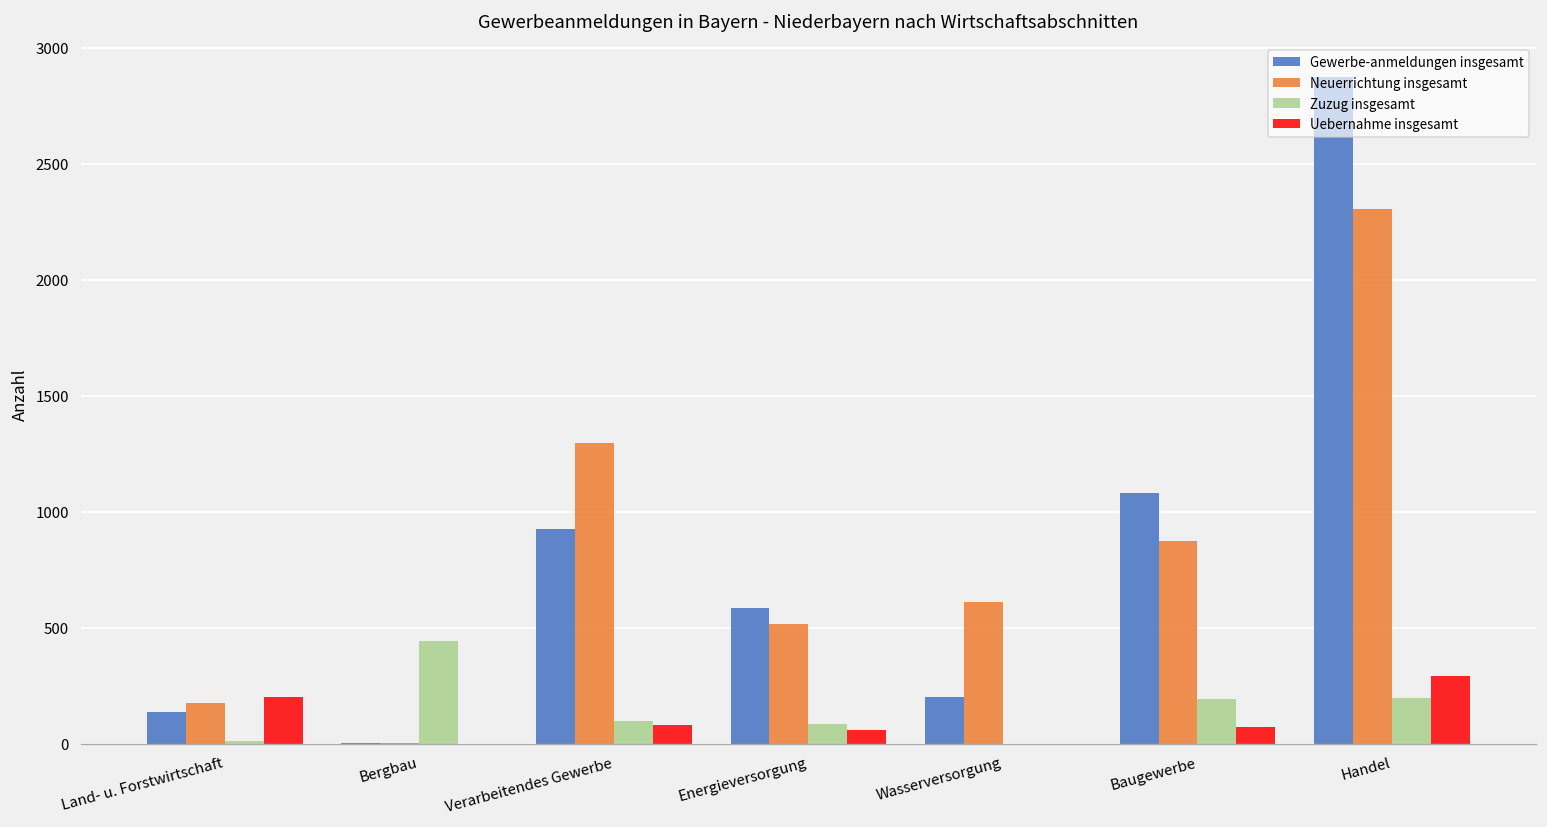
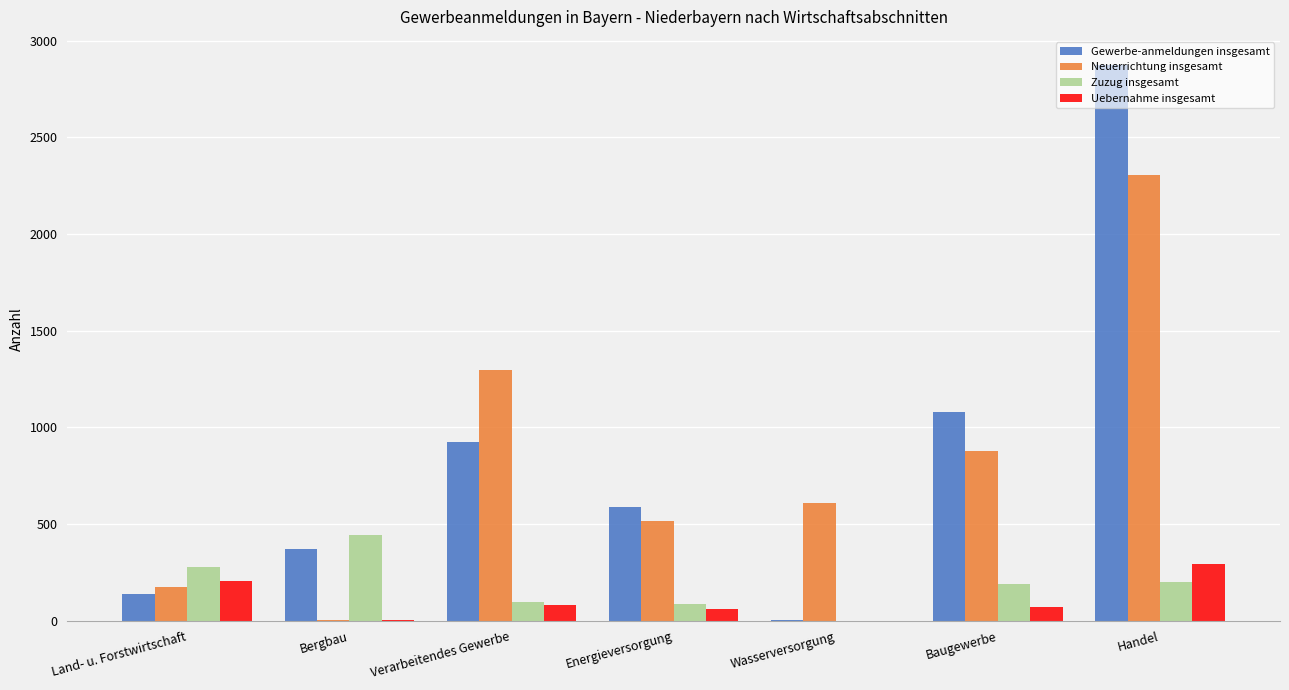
Zuzug insgesamt, Land- u. Forstwirtschaft: 10 -> 280
Gewerbe-anmeldungen insgesamt, Bergbau: 0 -> 370
Gewerbe-anmeldungen insgesamt, Wasserversorgung: 200 -> 10
